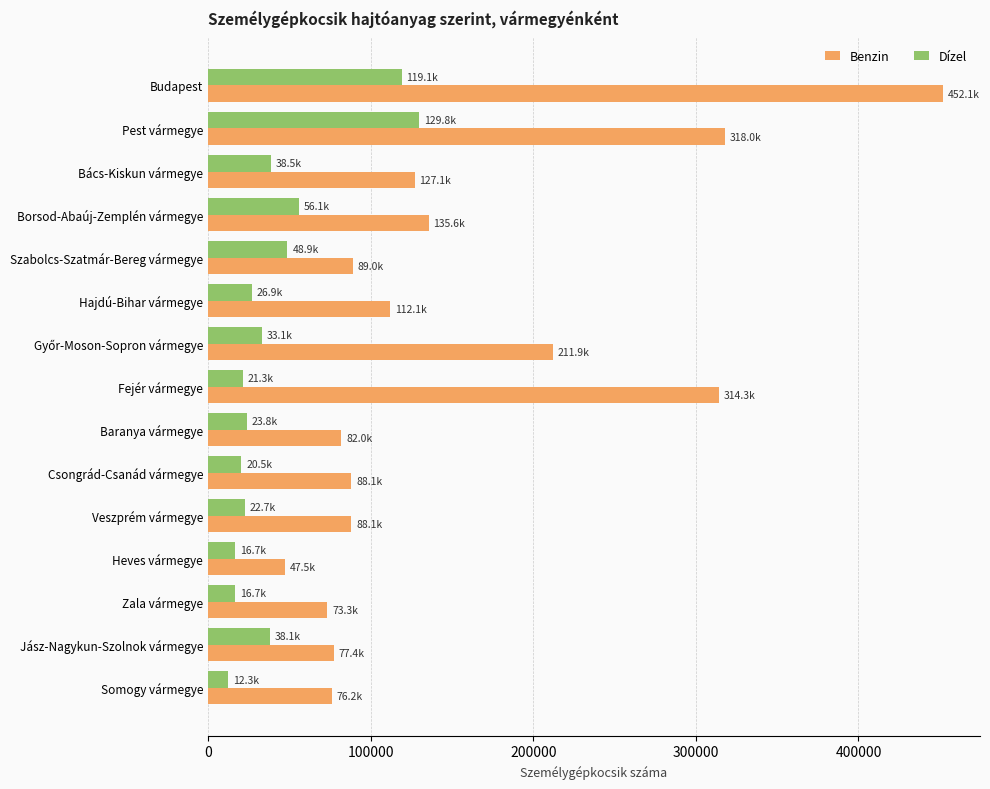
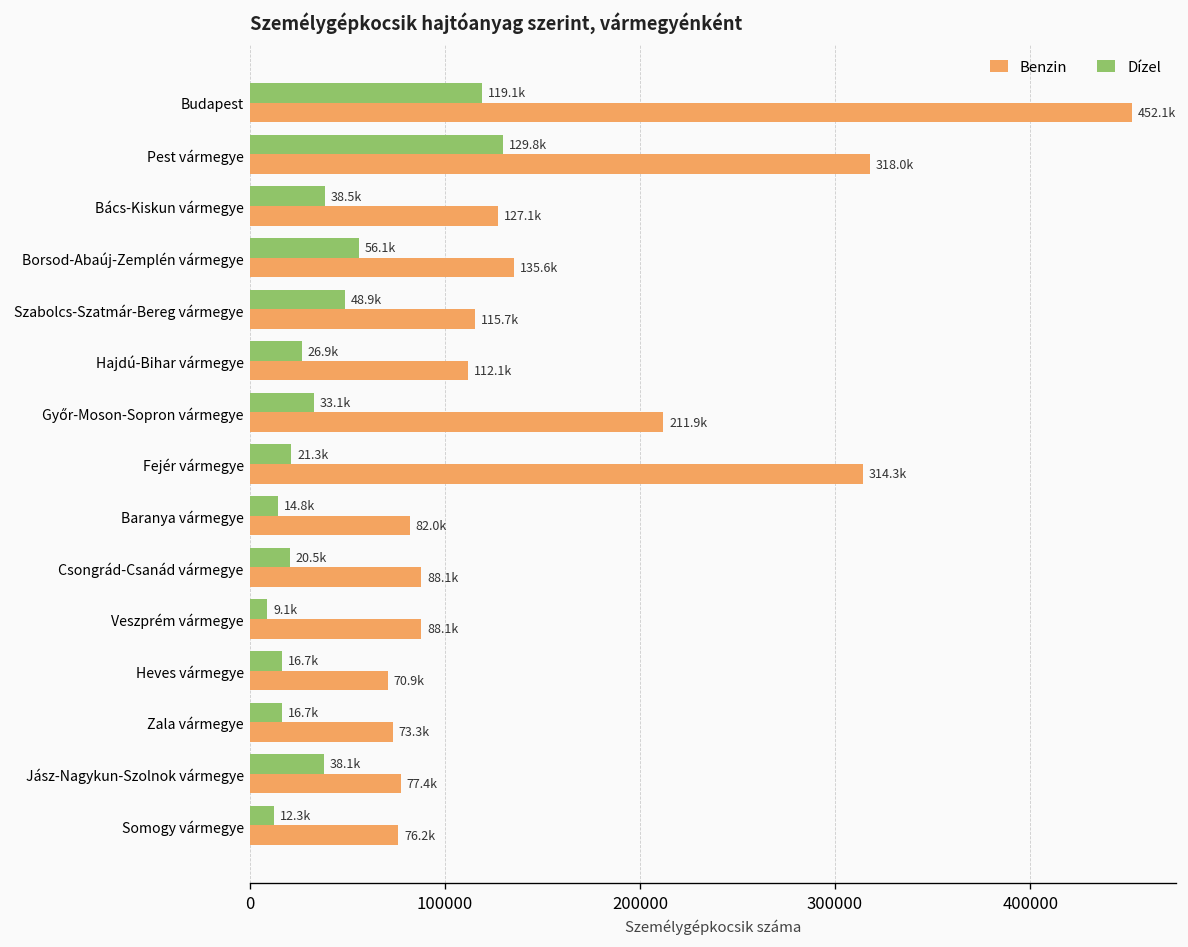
Benzin, Szabolcs-Szatmár-Bereg vármegye: 89.0k -> 115.7k
Dízel, Baranya vármegye: 23.8k -> 14.8k
Dízel, Veszprém vármegye: 22.7k -> 9.1k
Benzin, Heves vármegye: 47.5k -> 70.9k
